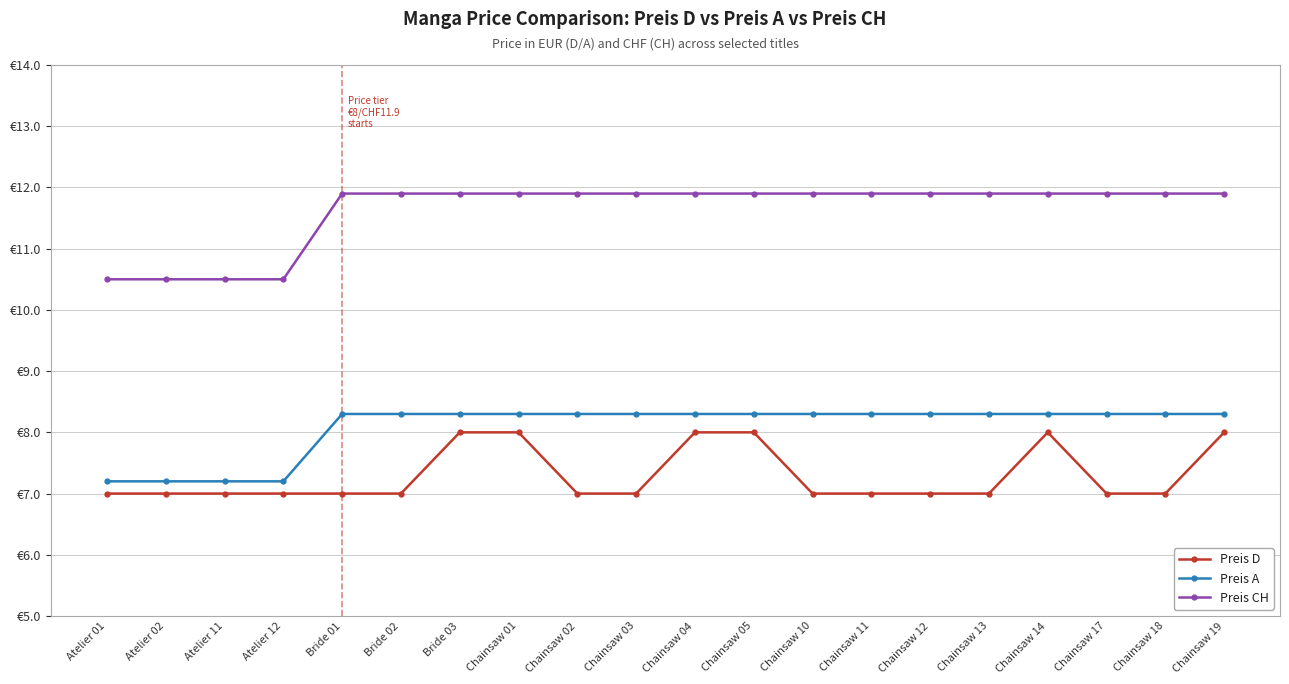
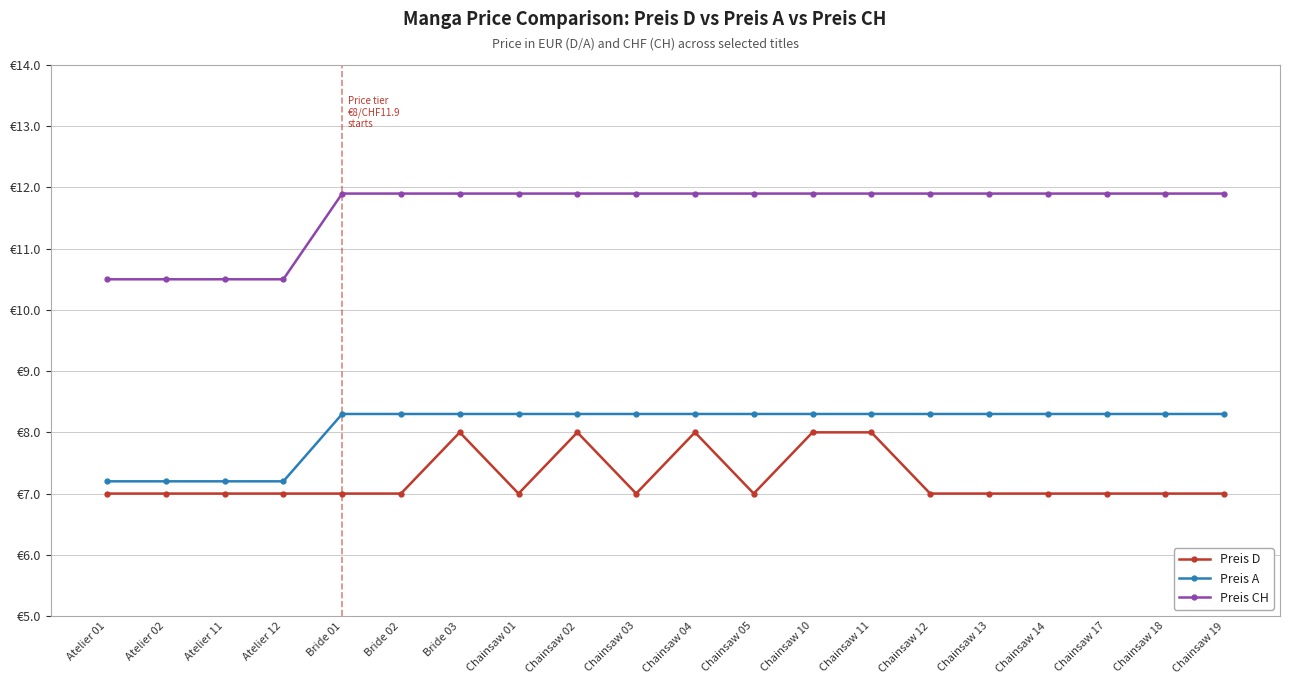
Preis D, Chainsaw 01: €8 -> €7
Preis D, Chainsaw 02: €7 -> €8
Preis D, Chainsaw 05: €8 -> €7
Preis D, Chainsaw 10: €7 -> €8
Preis D, Chainsaw 11: €7 -> €8
Preis D, Chainsaw 14: €8 -> €7
Preis D, Chainsaw 19: €8 -> €7
